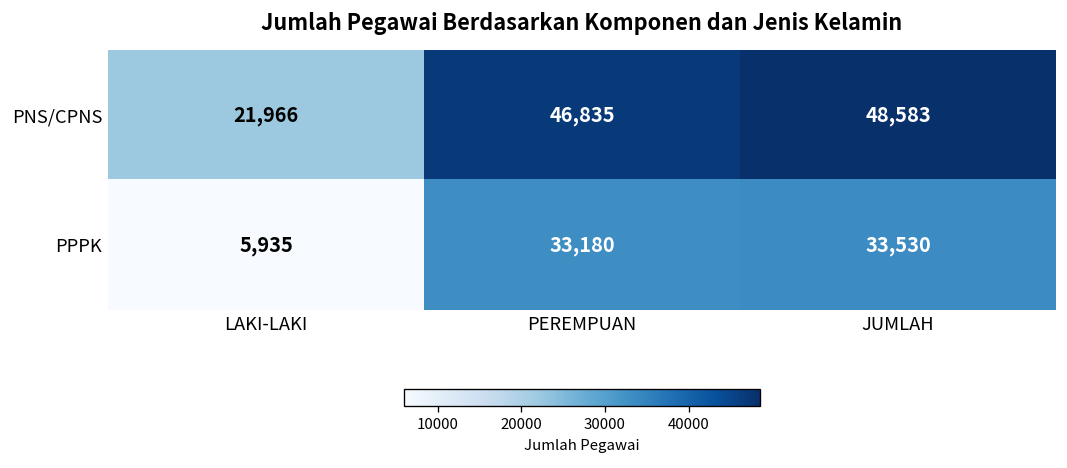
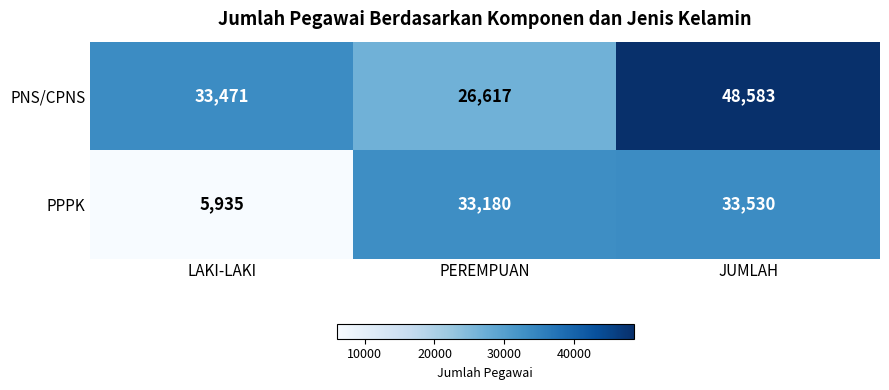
PNS/CPNS, LAKI-LAKI: 21,966 -> 33,471
PNS/CPNS, PEREMPUAN: 46,835 -> 26,617
